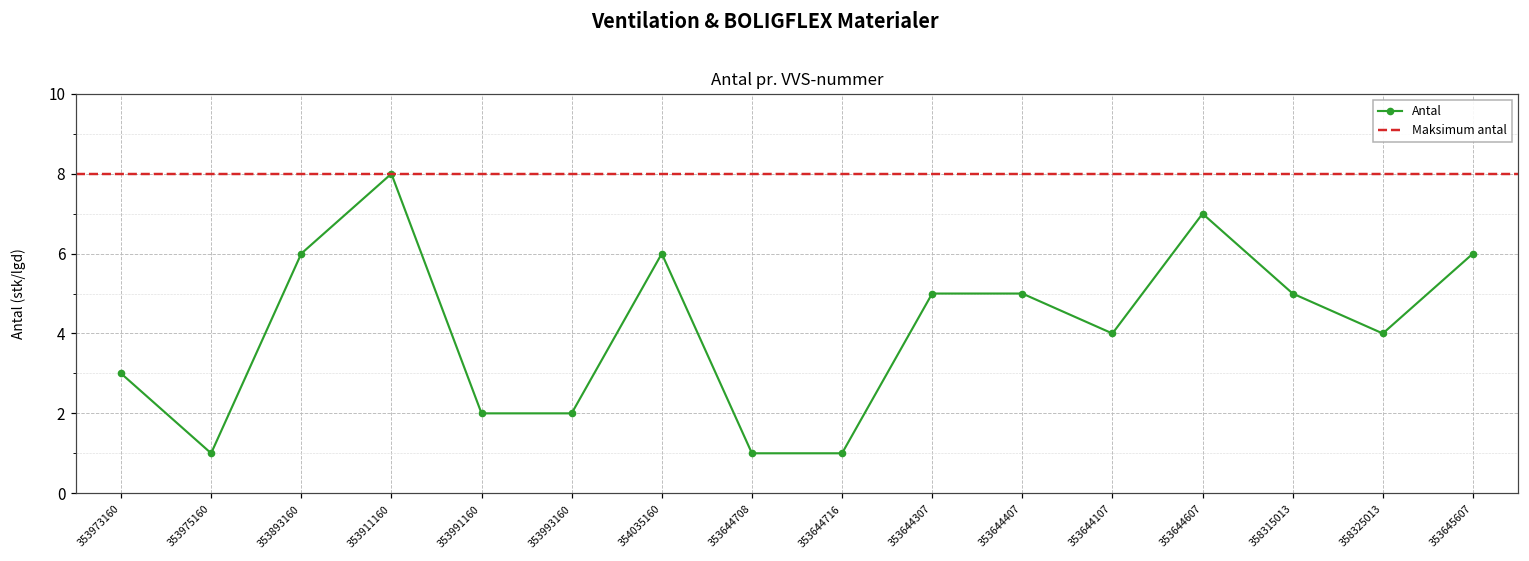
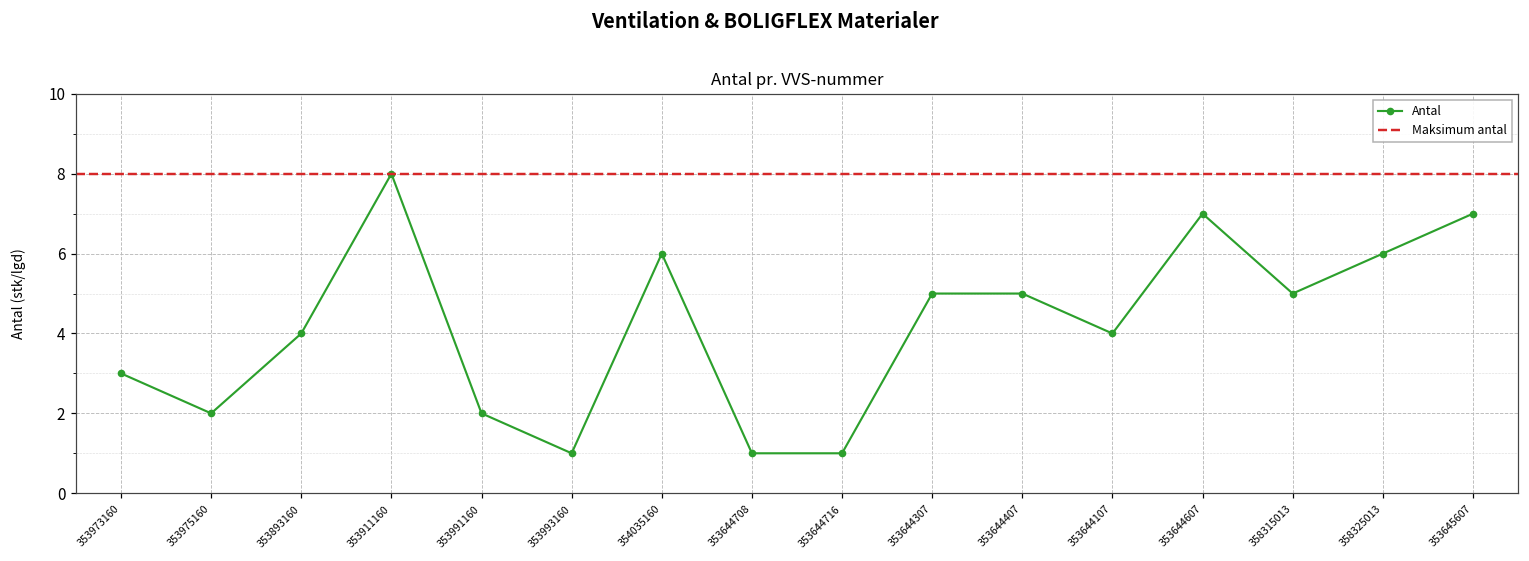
353975160: 1 -> 2
353893160: 6 -> 4
353993160: 2 -> 1
358325013: 4 -> 6
353645607: 6 -> 7
